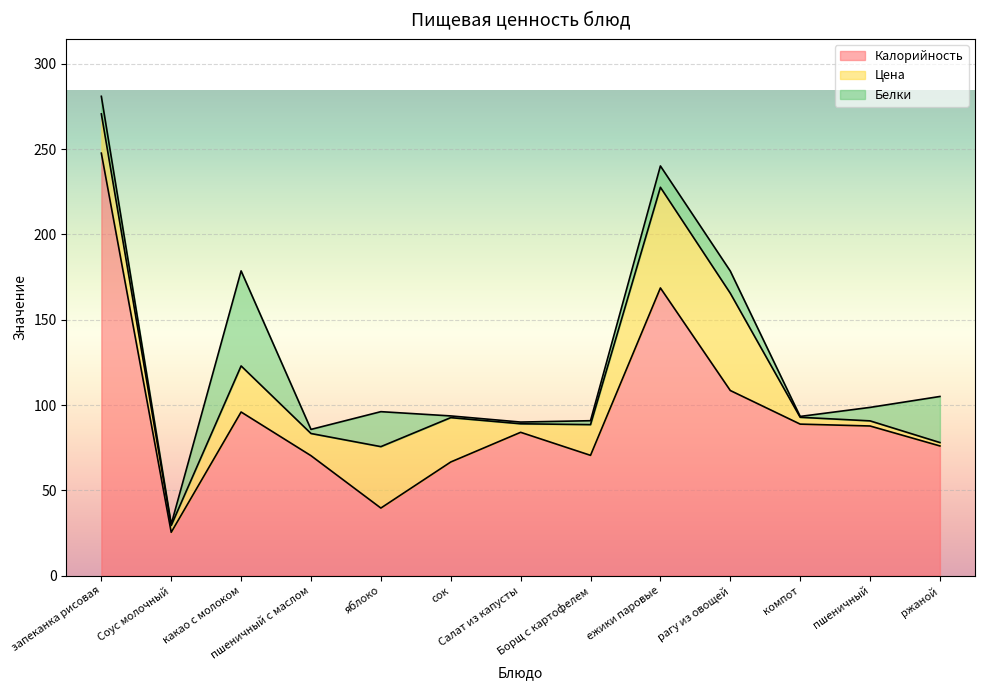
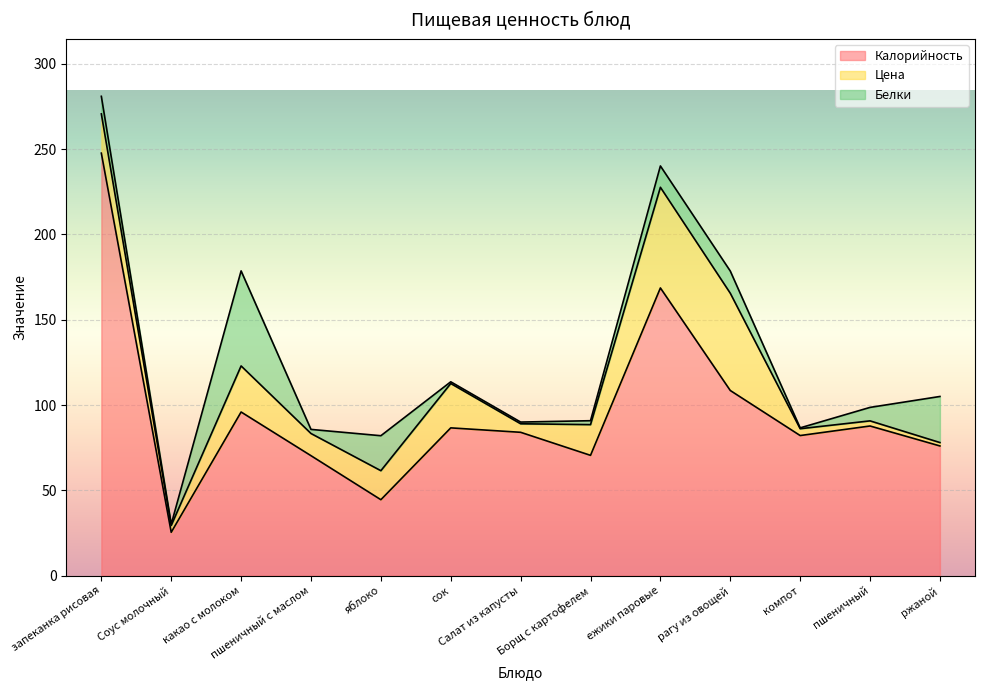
Калорийность, яблоко: 40 -> 45
Цена, яблоко: 36 -> 17
Калорийность, сок: 67 -> 87
Калорийность, компот: 89 -> 82
